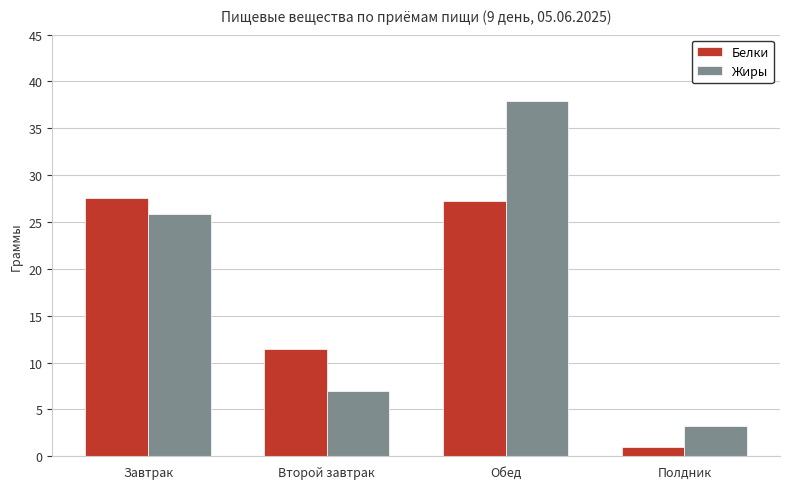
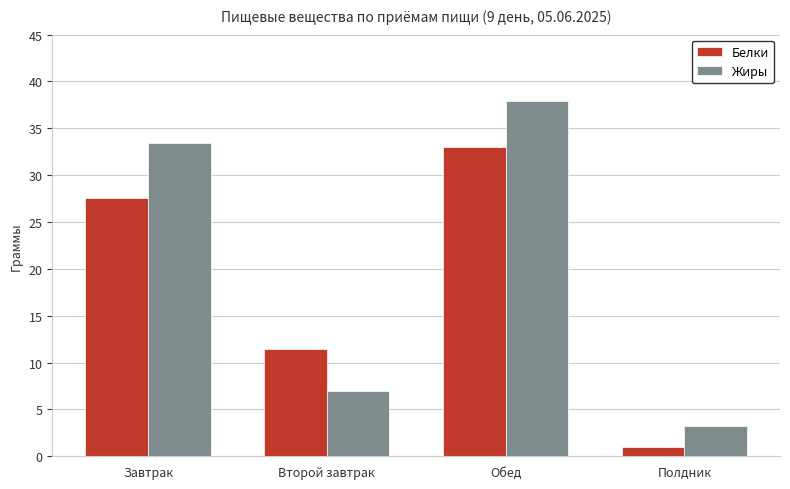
Жиры, Завтрак: 26 -> 33
Белки, Обед: 27 -> 33
